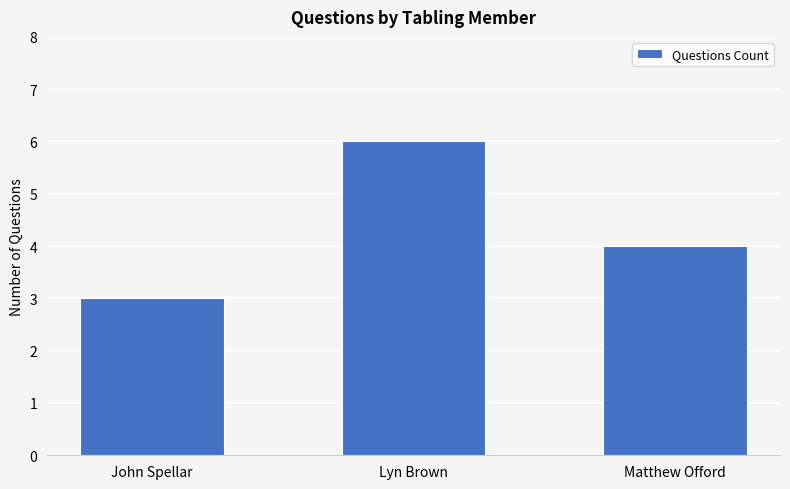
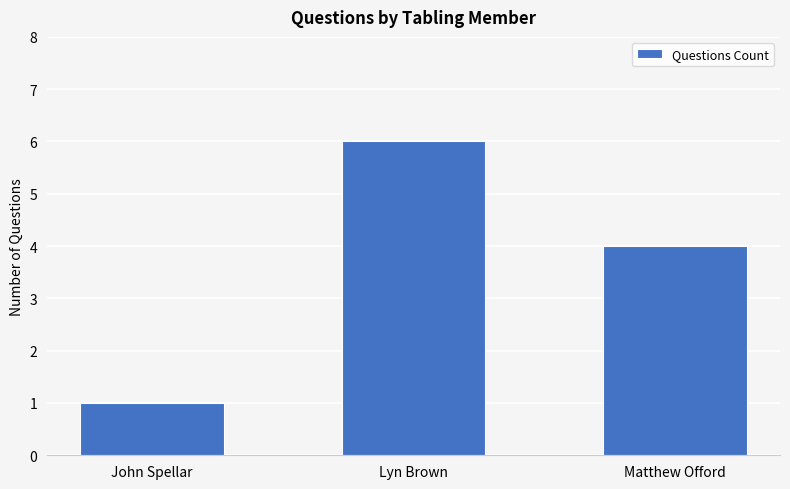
John Spellar: 3 -> 1
